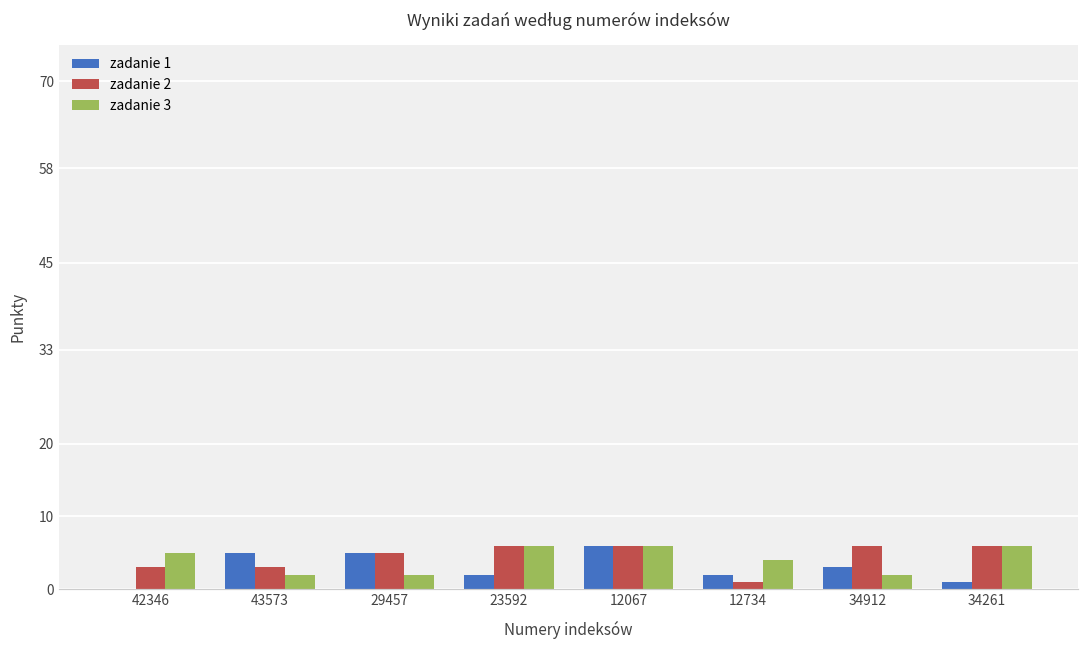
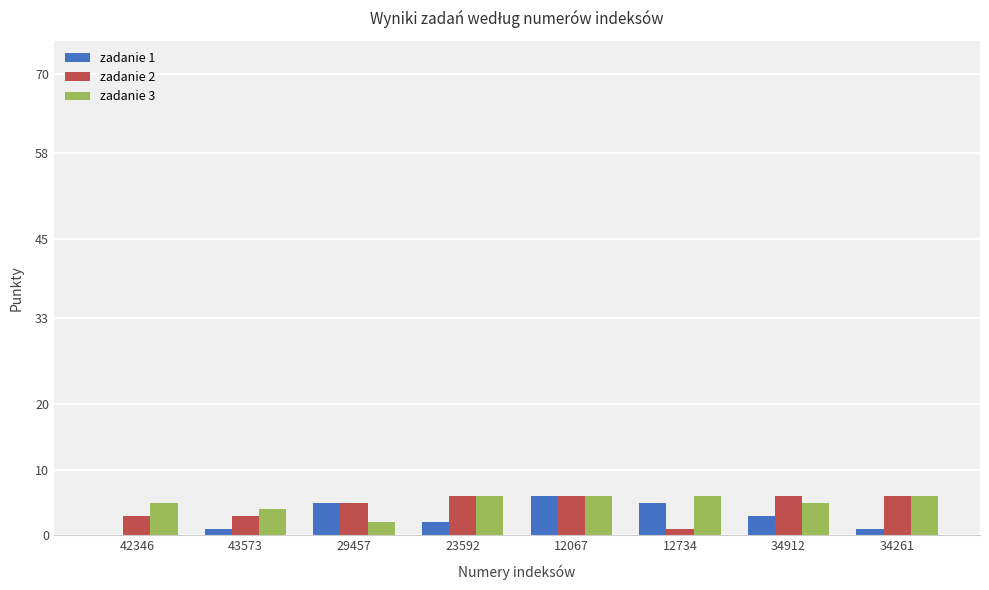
zadanie 1, 43573: 5 -> 1
zadanie 3, 43573: 2 -> 4
zadanie 1, 12734: 2 -> 5
zadanie 3, 12734: 4 -> 6
zadanie 3, 34912: 2 -> 5
